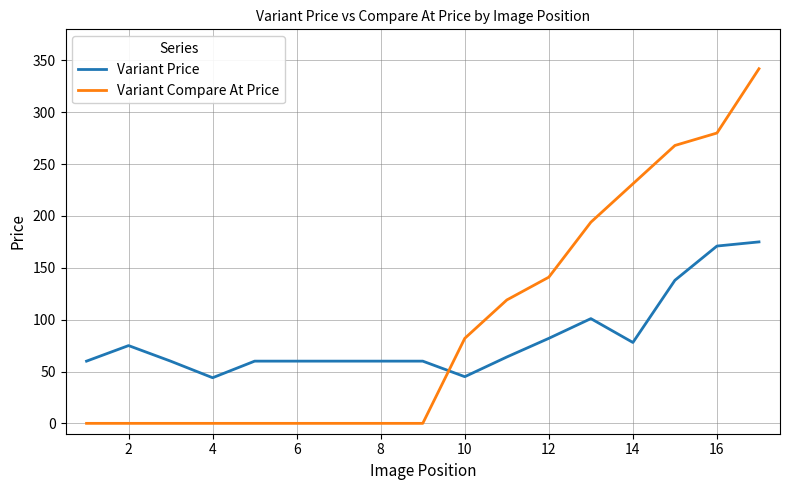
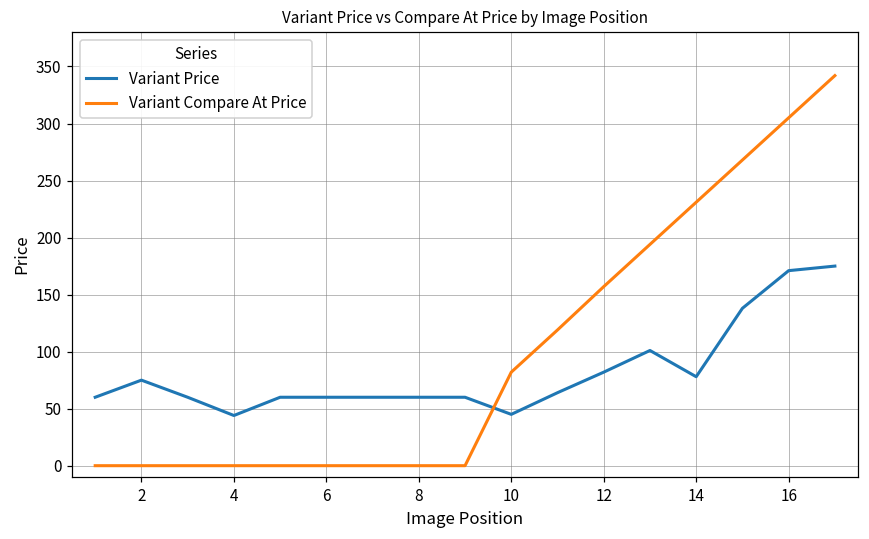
Variant Compare At Price, 12: 141 -> 157
Variant Compare At Price, 16: 280 -> 305
